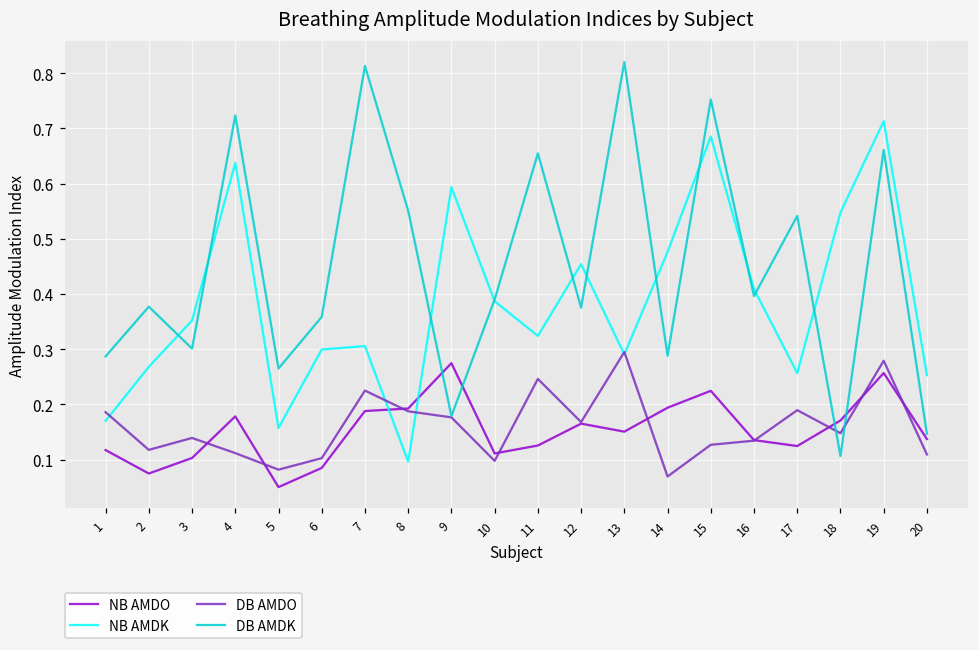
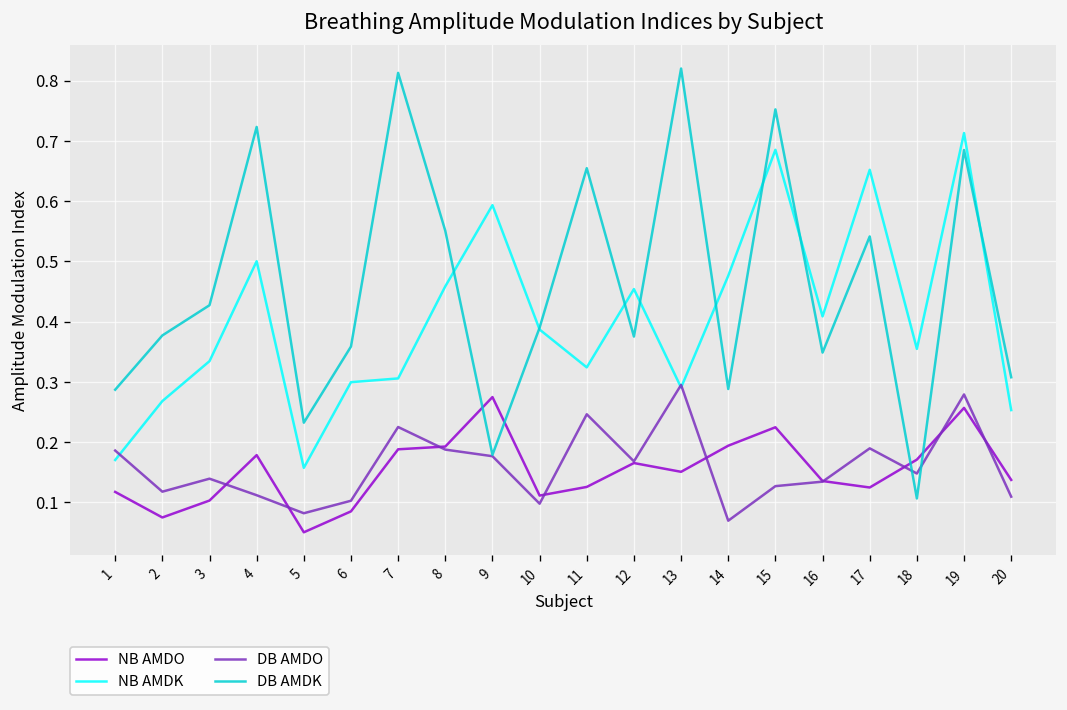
NB AMDK, 3: 0.35 -> 0.33
DB AMDK, 3: 0.30 -> 0.43
NB AMDK, 4: 0.64 -> 0.50
DB AMDK, 5: 0.27 -> 0.23
NB AMDK, 8: 0.10 -> 0.46
DB AMDK, 16: 0.40 -> 0.35
NB AMDK, 17: 0.26 -> 0.65
NB AMDK, 18: 0.55 -> 0.35
DB AMDK, 19: 0.66 -> 0.68
DB AMDK, 20: 0.15 -> 0.31
